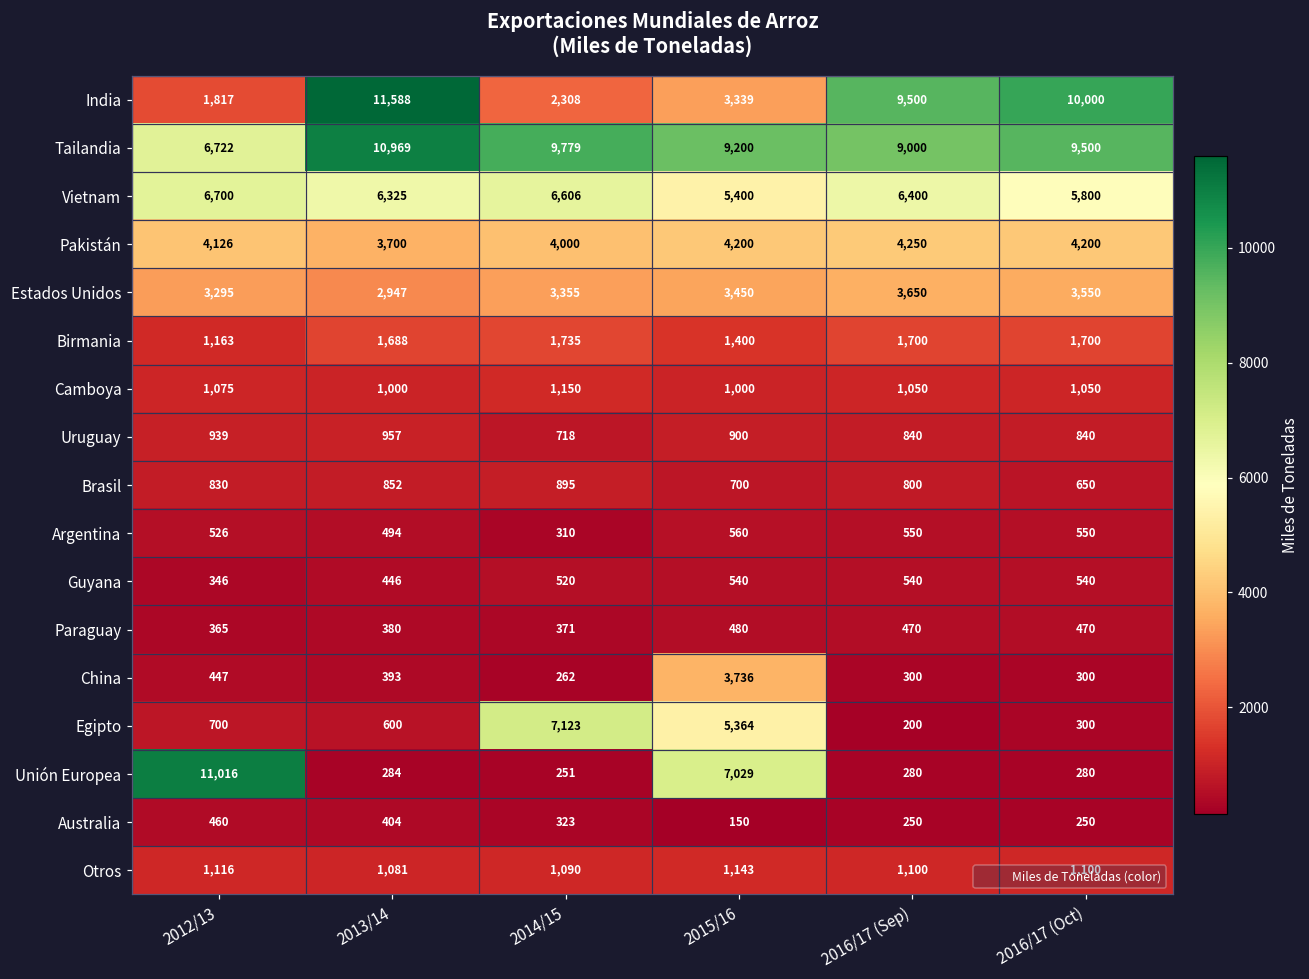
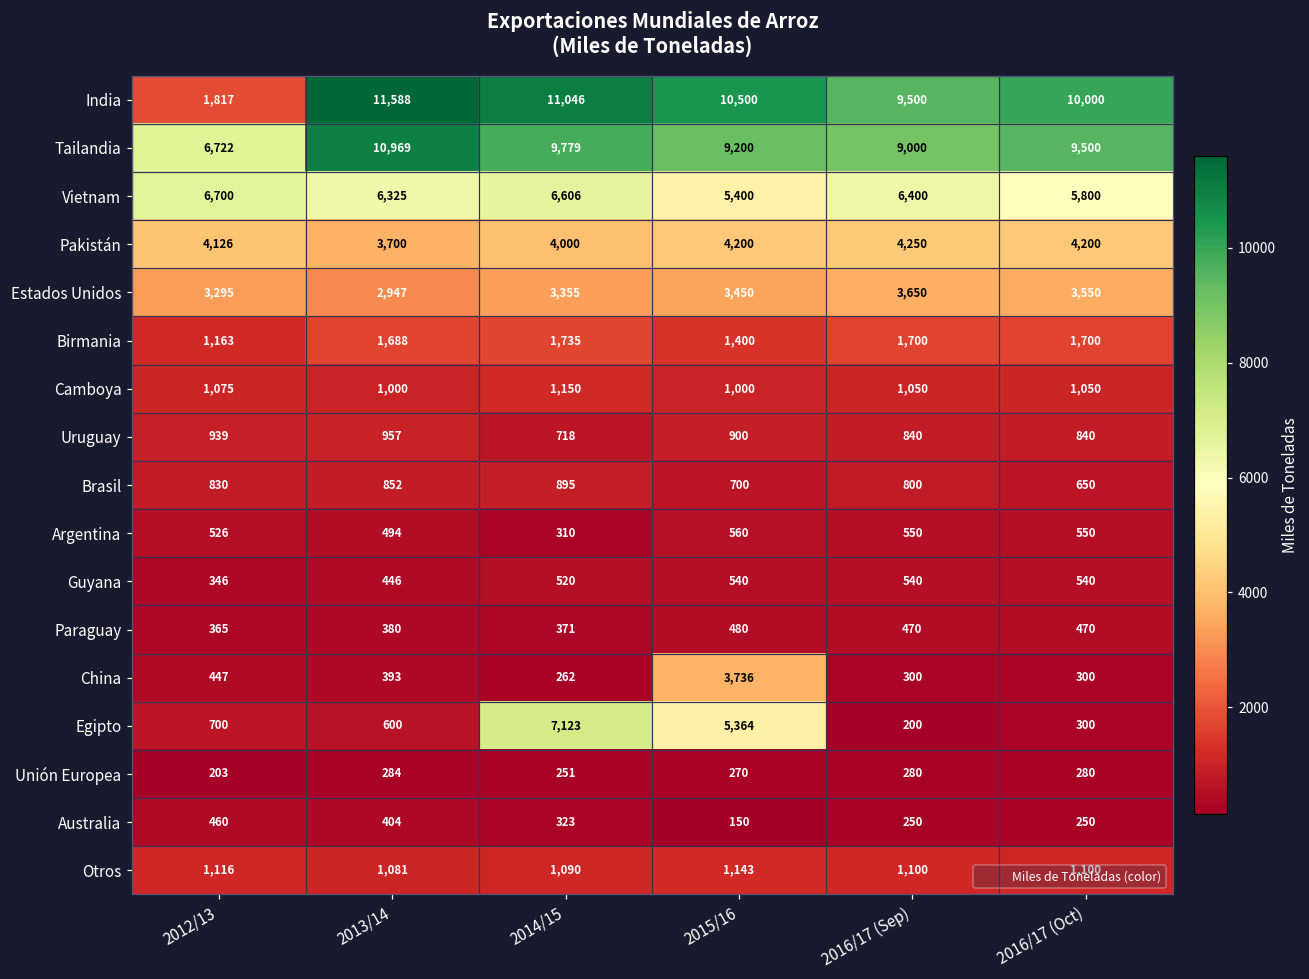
India, 2014/15: 2,308 -> 11,046
India, 2015/16: 3,339 -> 10,500
Unión Europea, 2012/13: 11,016 -> 203
Unión Europea, 2015/16: 7,029 -> 270
